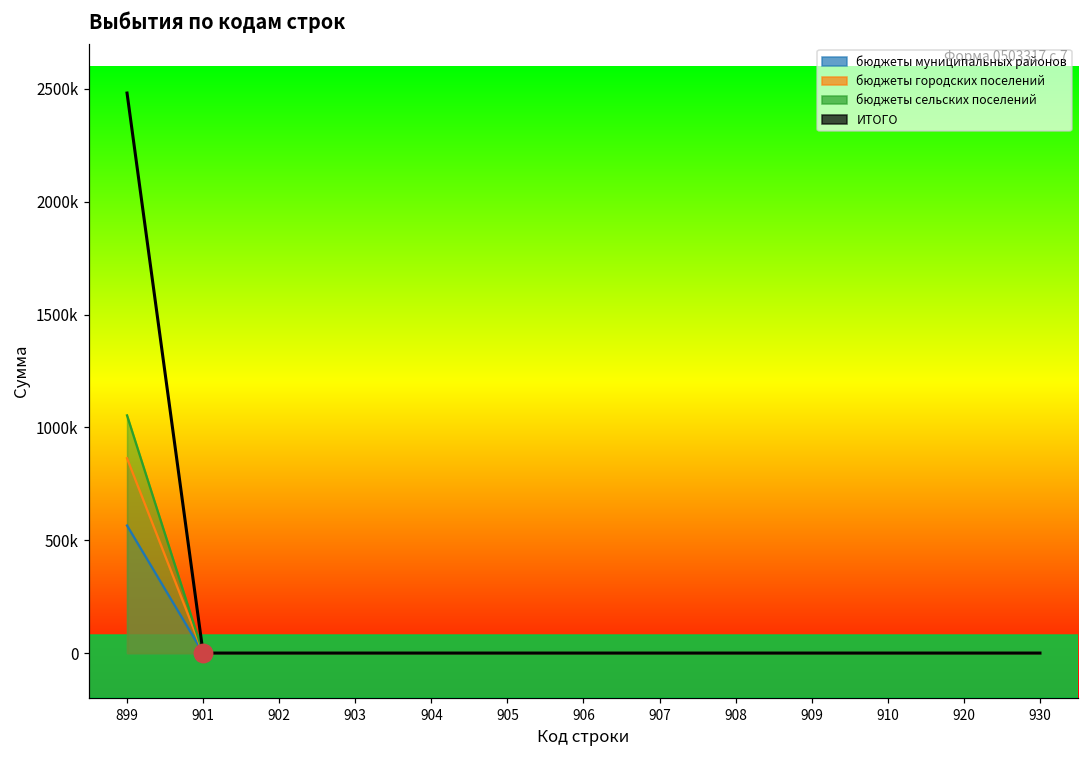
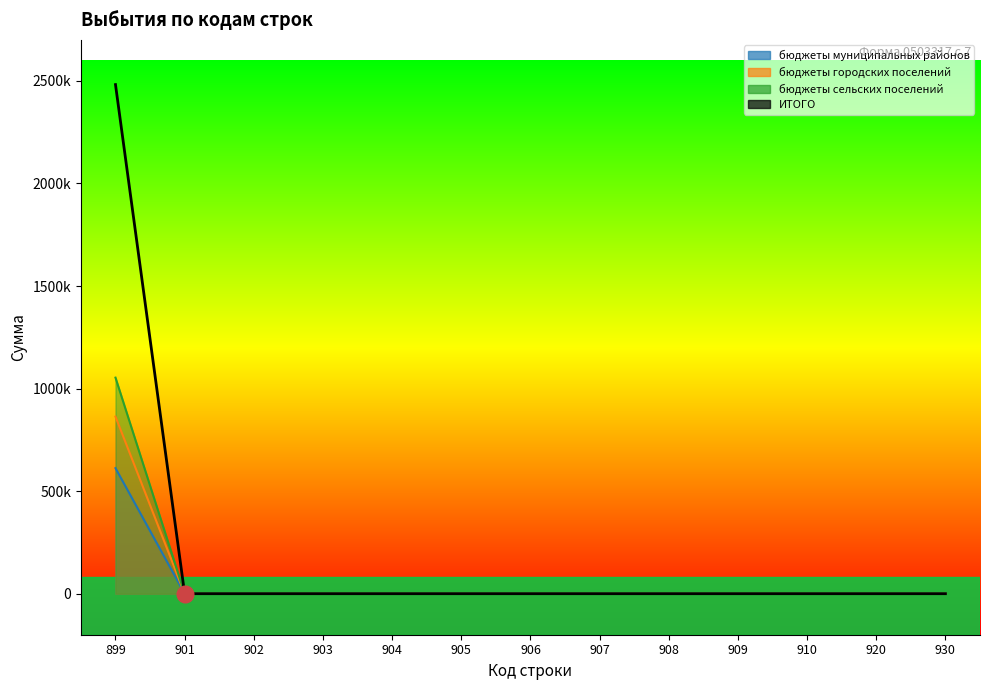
бюджеты муниципальных районов, 899: 570000 -> 610000
